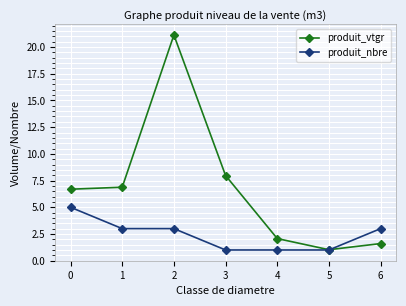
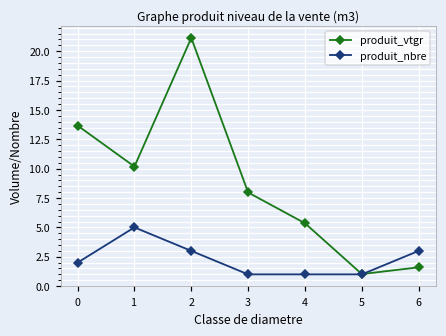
produit_vtgr, 0: 6.7 -> 13.7
produit_nbre, 0: 5 -> 2
produit_vtgr, 1: 6.9 -> 10.2
produit_nbre, 1: 3 -> 5
produit_vtgr, 4: 2.1 -> 5.4
